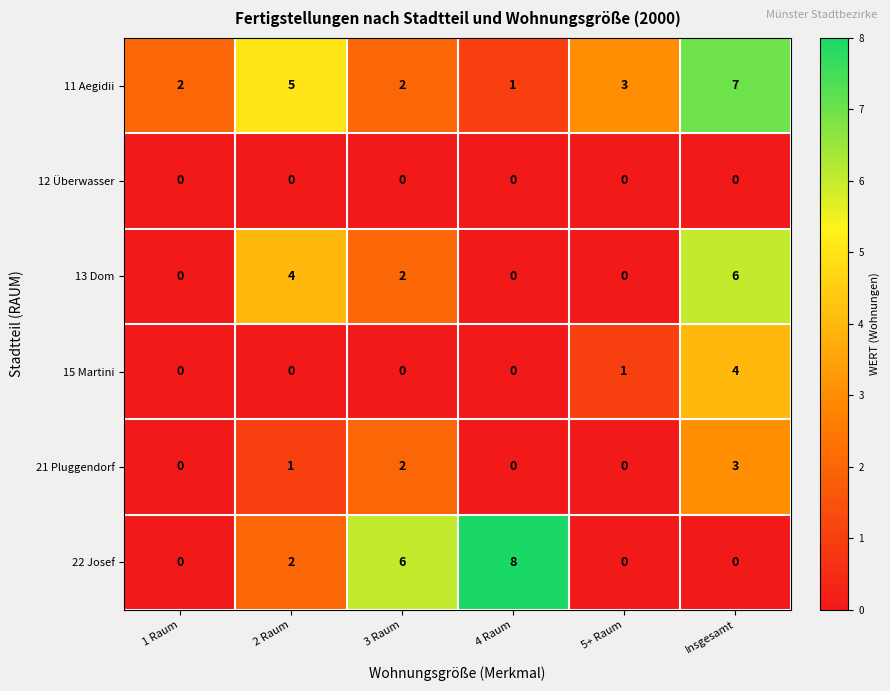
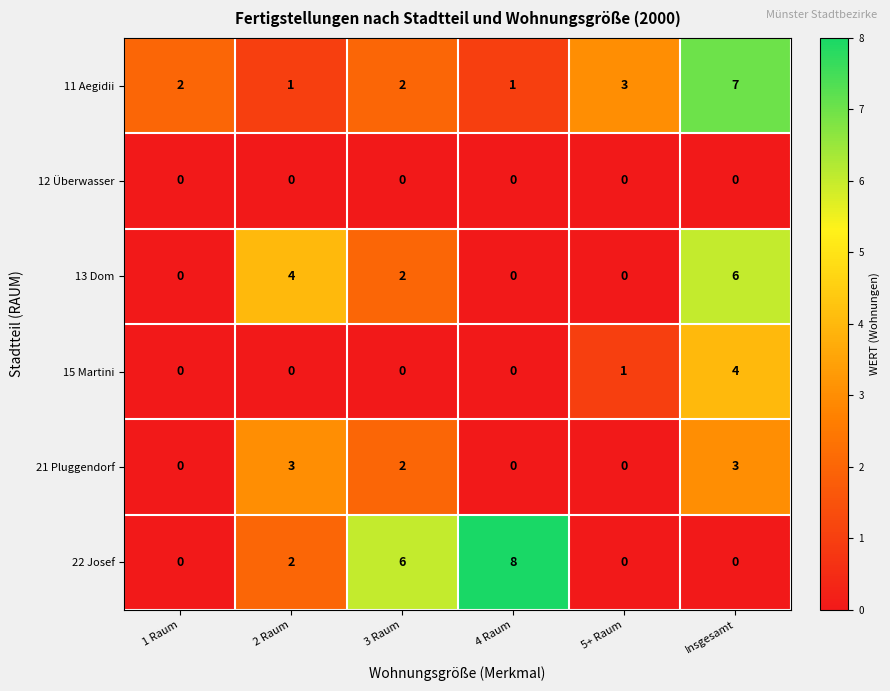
11 Aegidii, 2 Raum: 5 -> 1
21 Pluggendorf, 2 Raum: 1 -> 3
